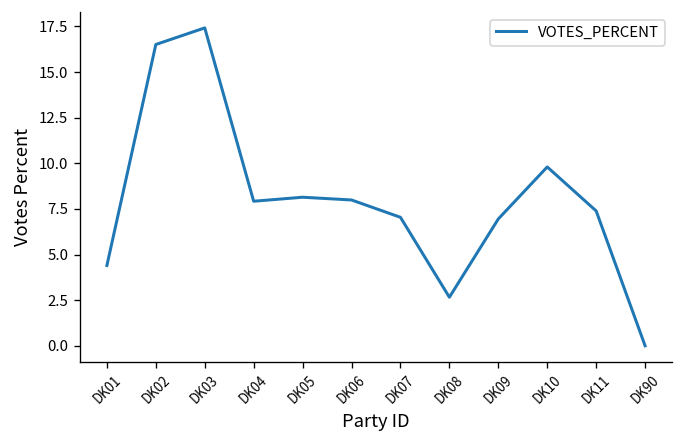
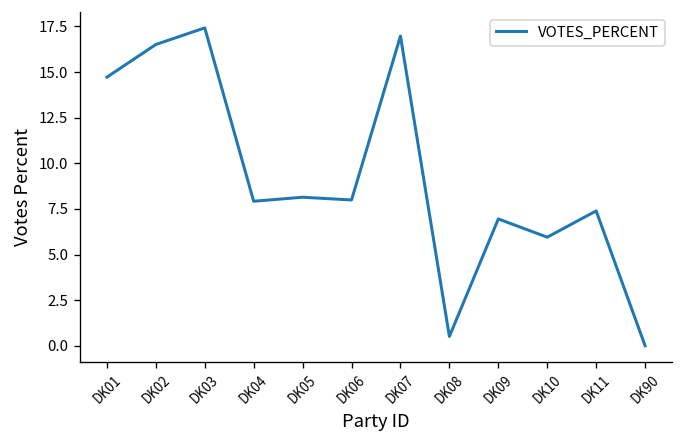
DK01: 4.4 -> 14.7
DK07: 7.0 -> 17.0
DK08: 2.7 -> 0.5
DK10: 9.8 -> 6.0
